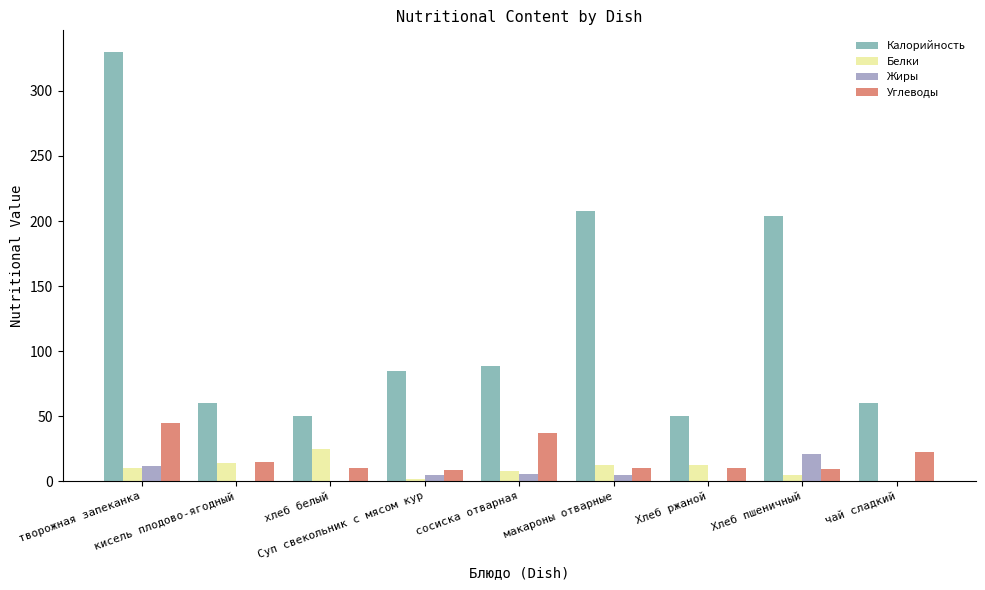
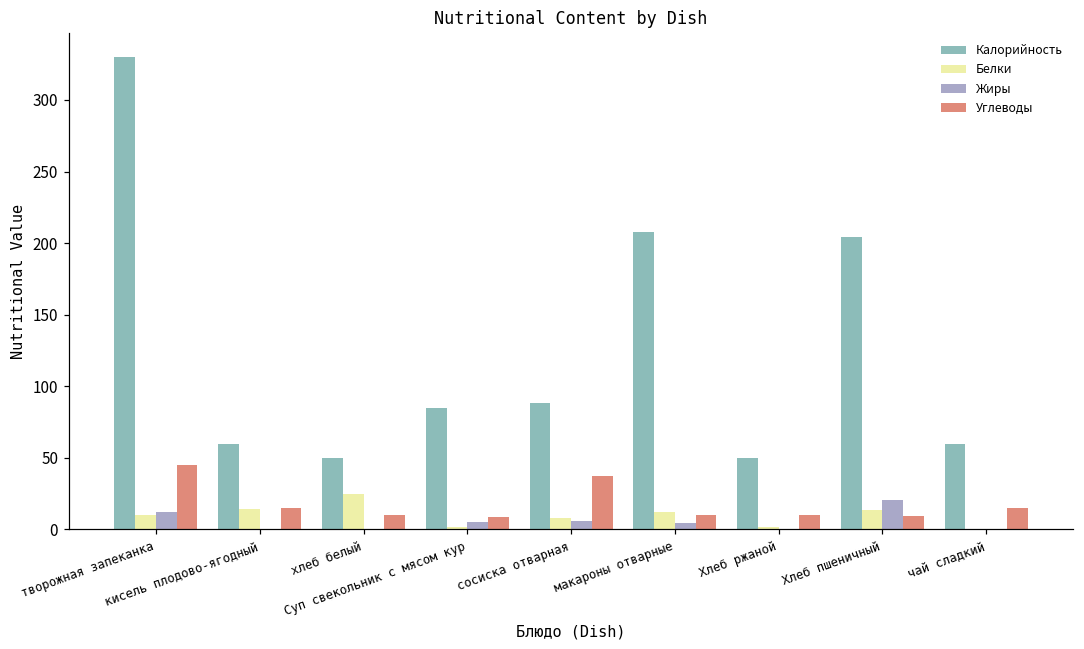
Белки, Хлеб ржаной: 13 -> 2
Белки, Хлеб пшеничный: 5 -> 14
Углеводы, чай сладкий: 23 -> 15
